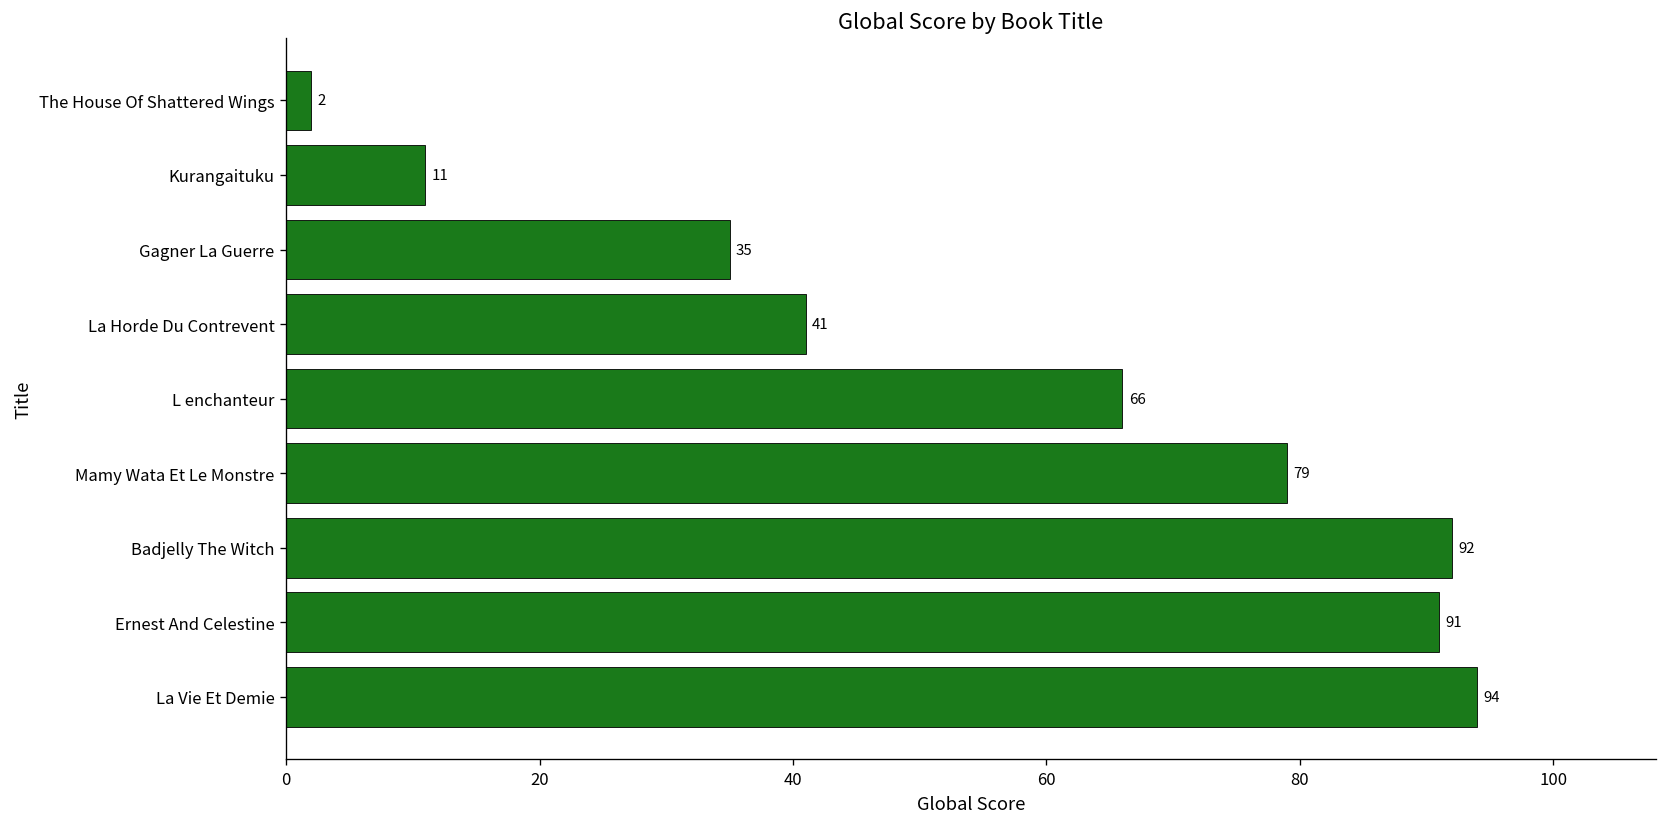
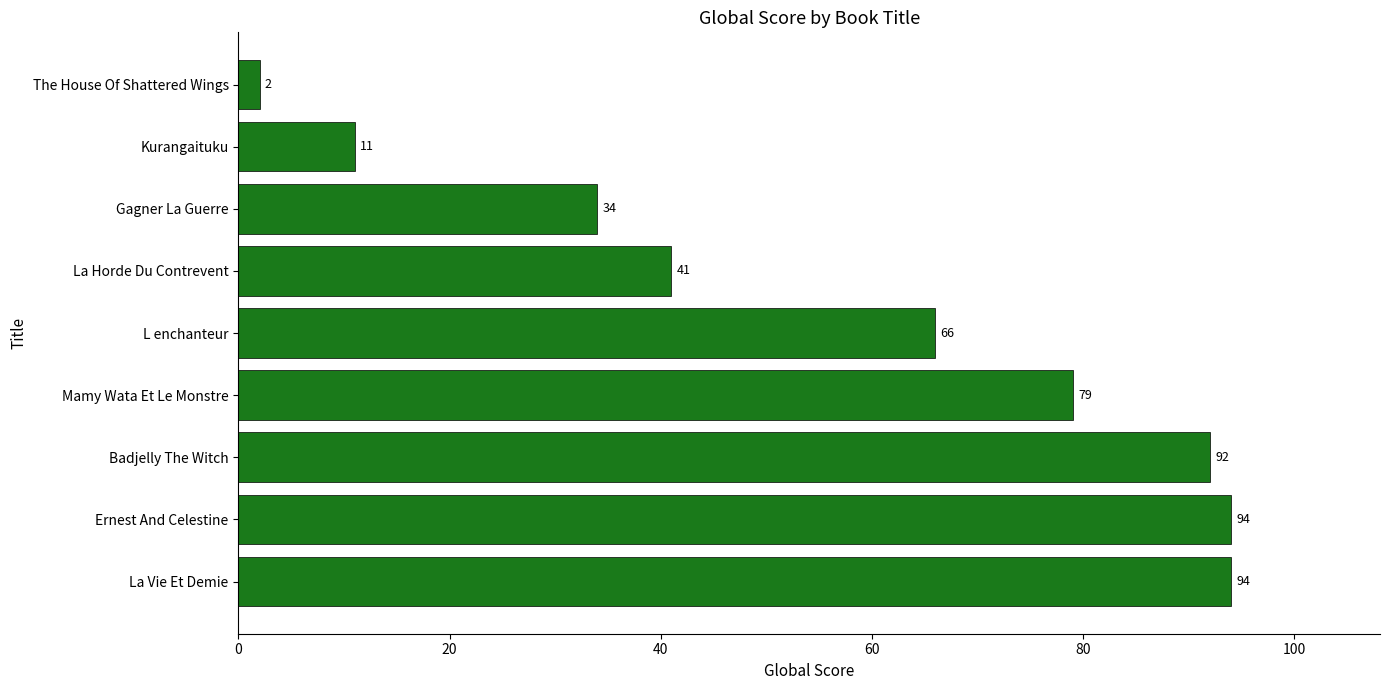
Gagner La Guerre: 35 -> 34
Ernest And Celestine: 91 -> 94
